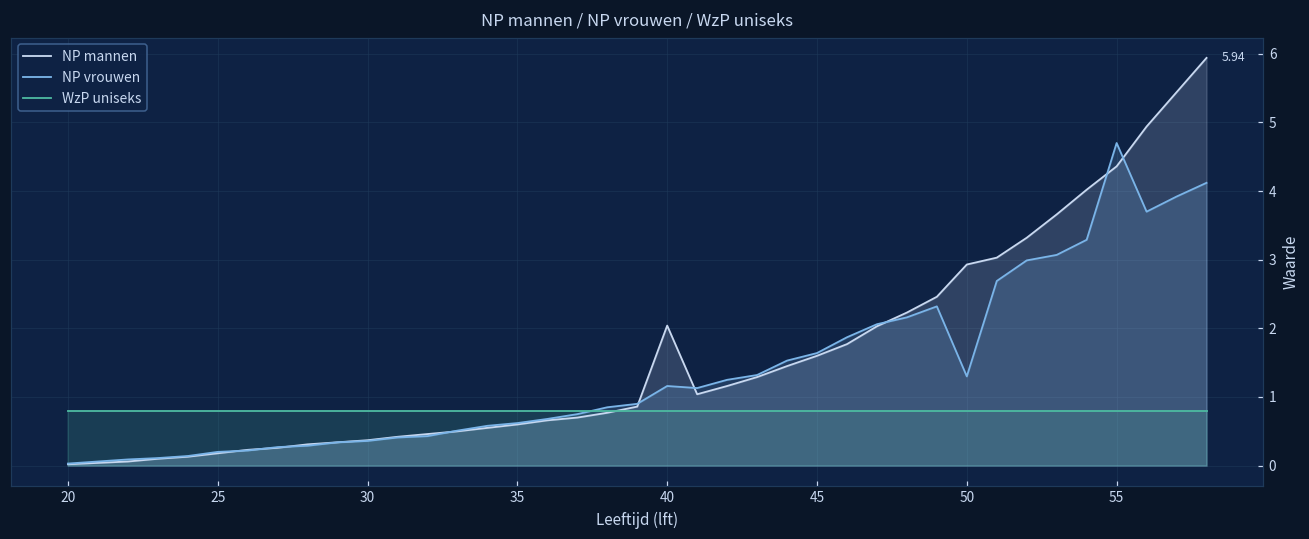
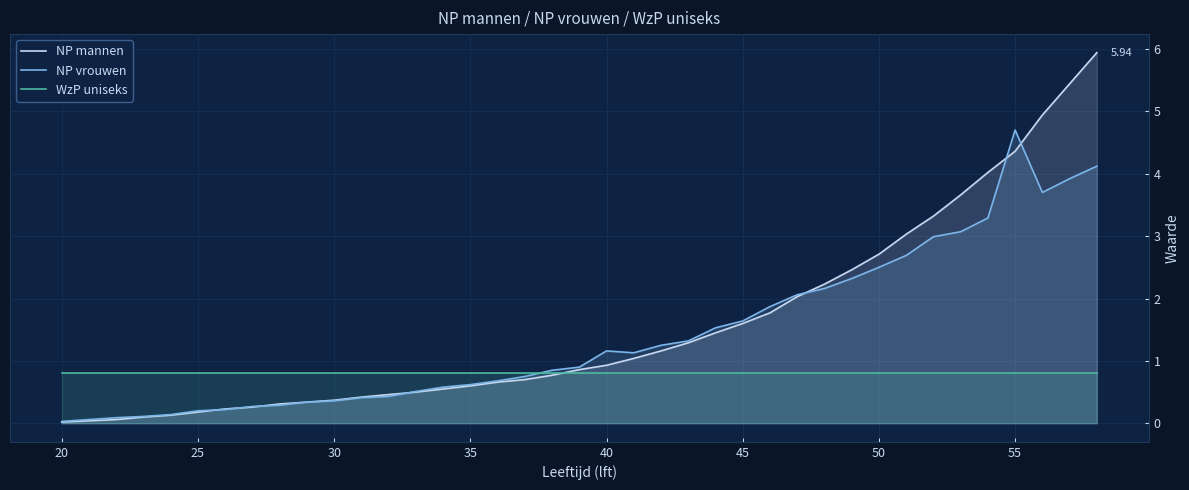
NP mannen, 40: 2.0 -> 0.9
NP mannen, 50: 2.9 -> 2.7
NP vrouwen, 50: 1.3 -> 2.5
